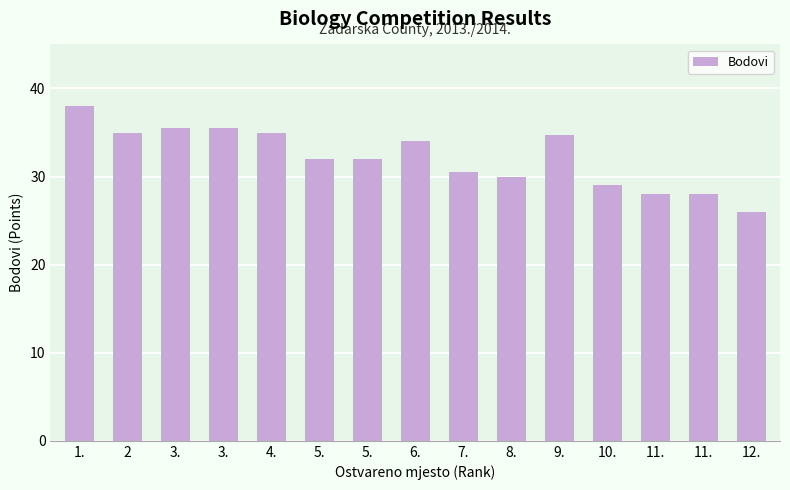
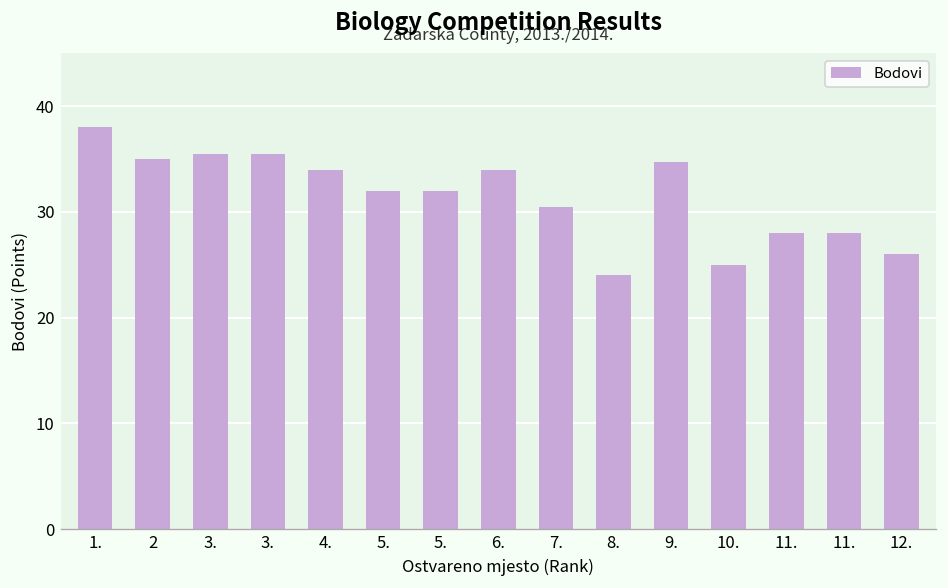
4.: 35 -> 34
8.: 30 -> 24
10.: 29 -> 25
